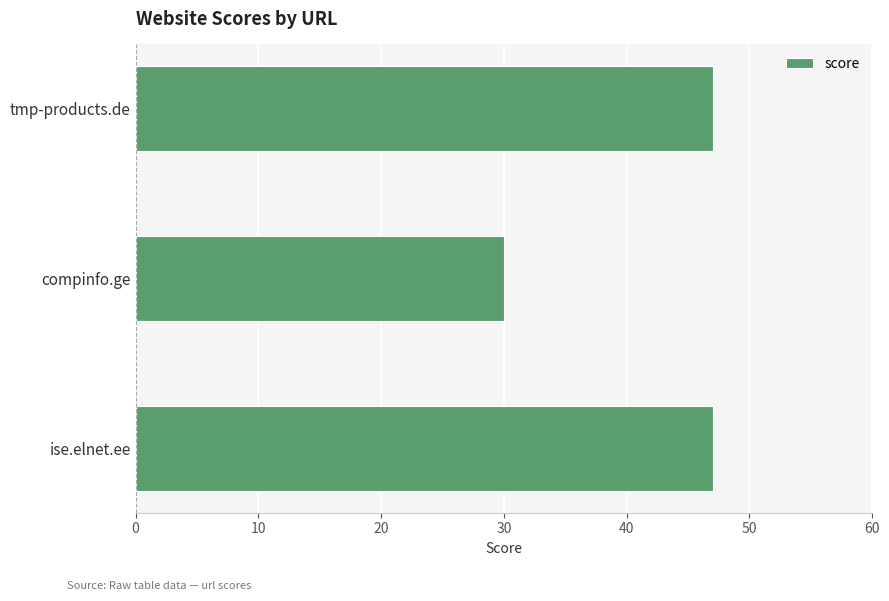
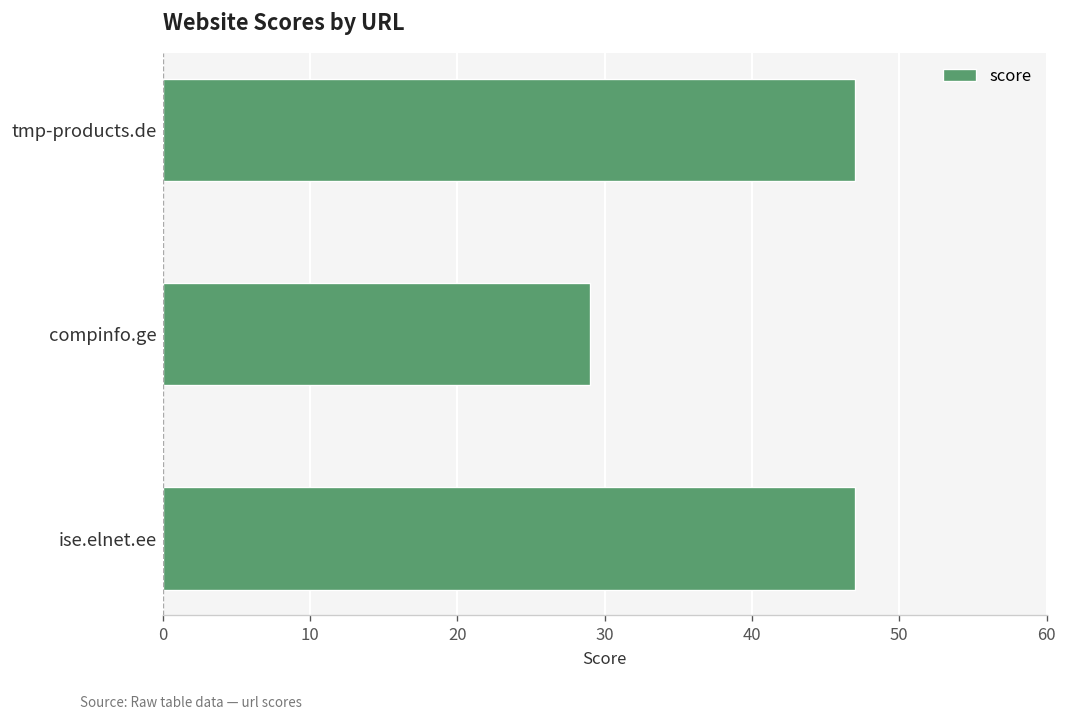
compinfo.ge: 30 -> 29
